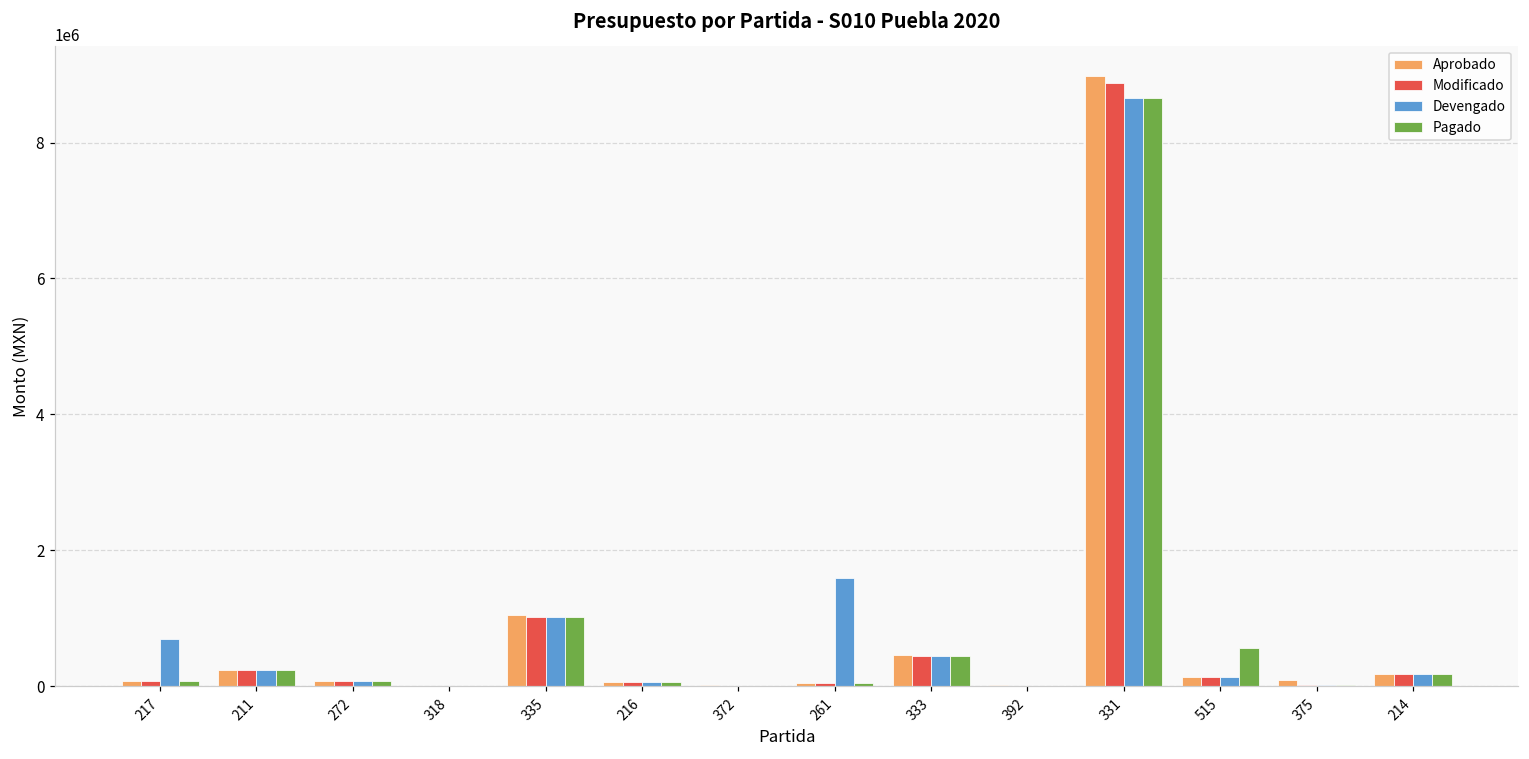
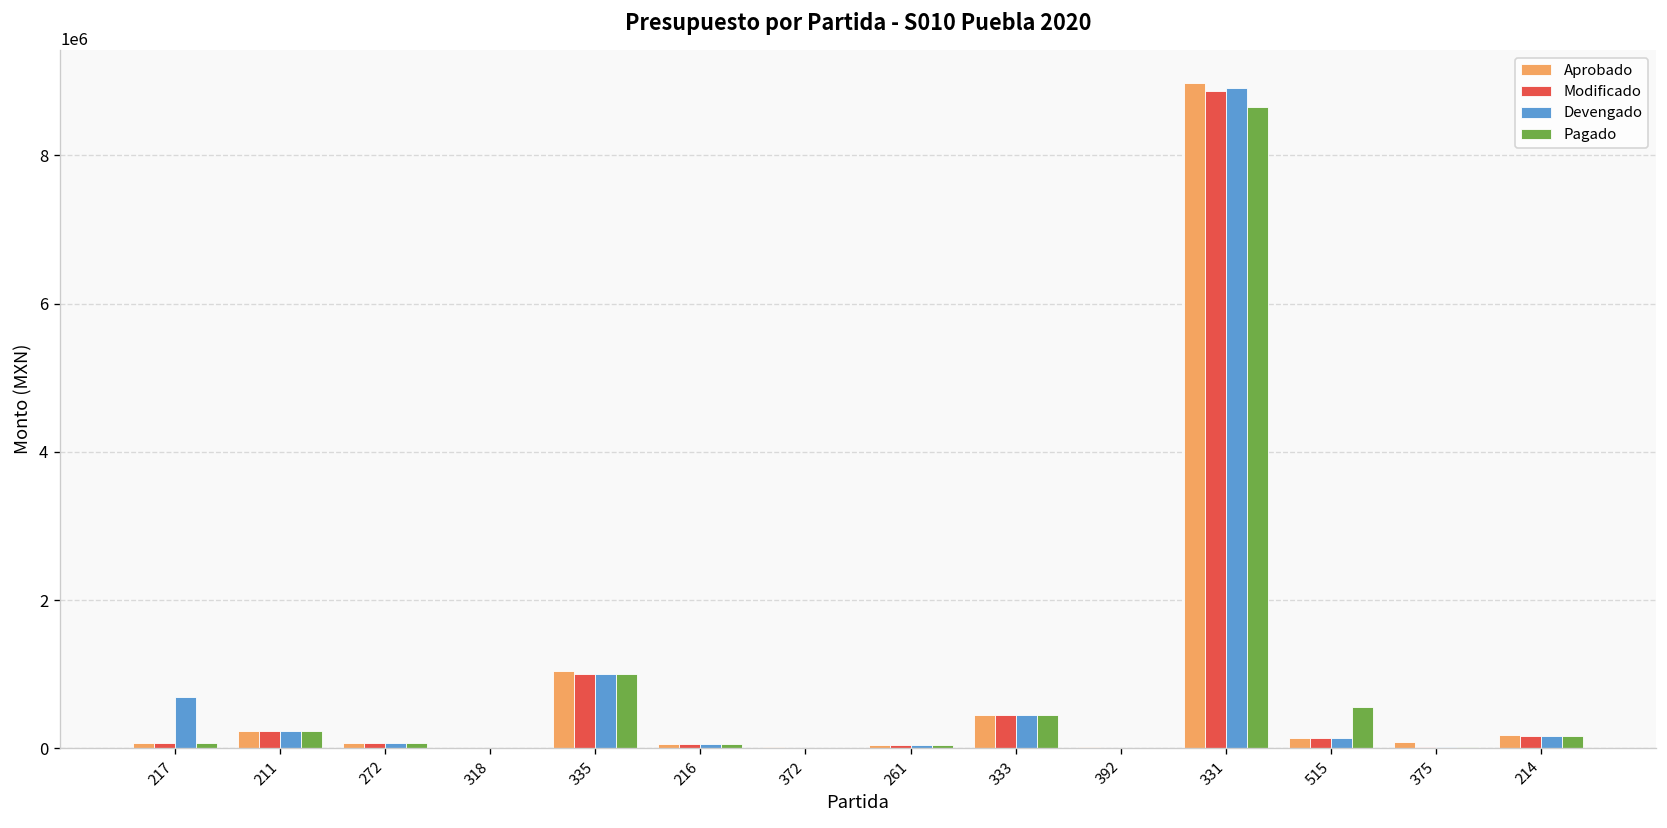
Devengado, 261: 1600000 -> 100000
Devengado, 331: 8700000 -> 8900000
